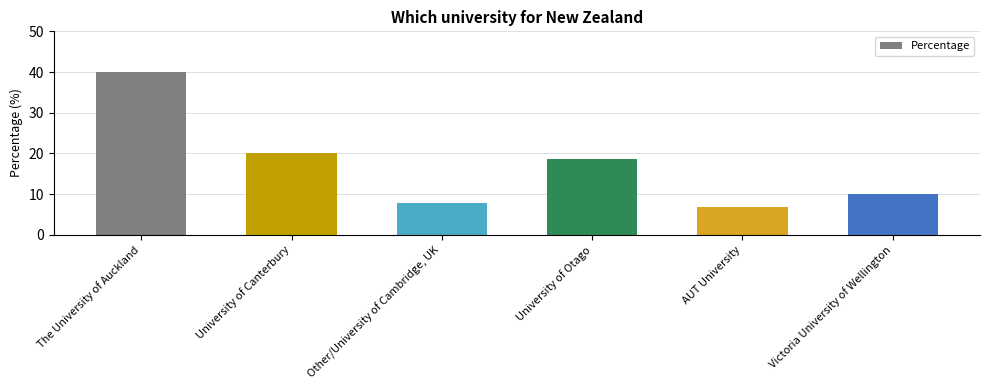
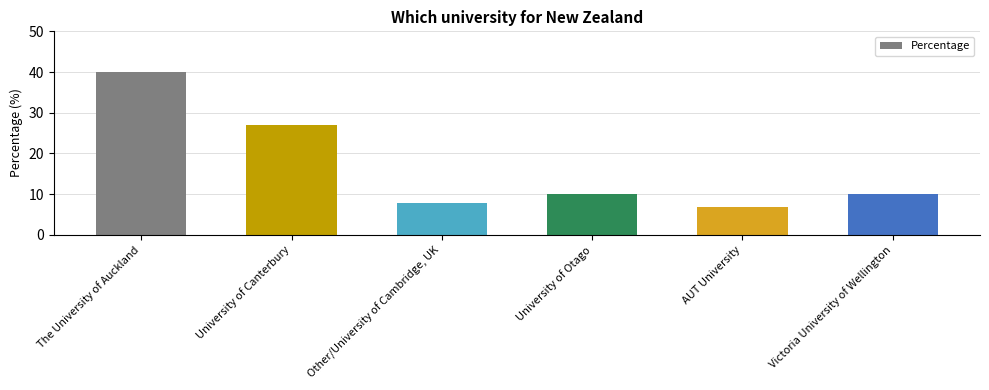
University of Canterbury: 20 -> 27
University of Otago: 19 -> 10
